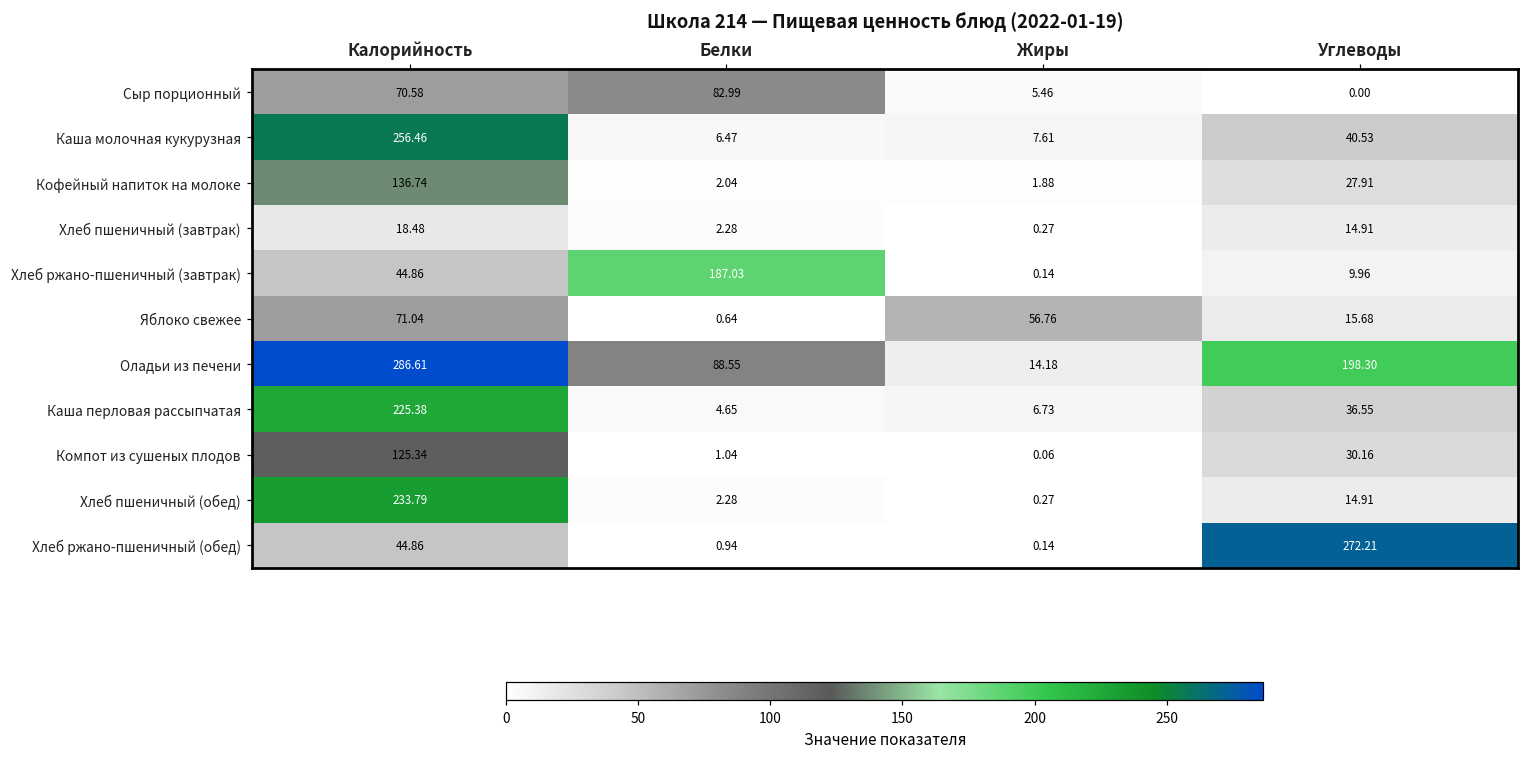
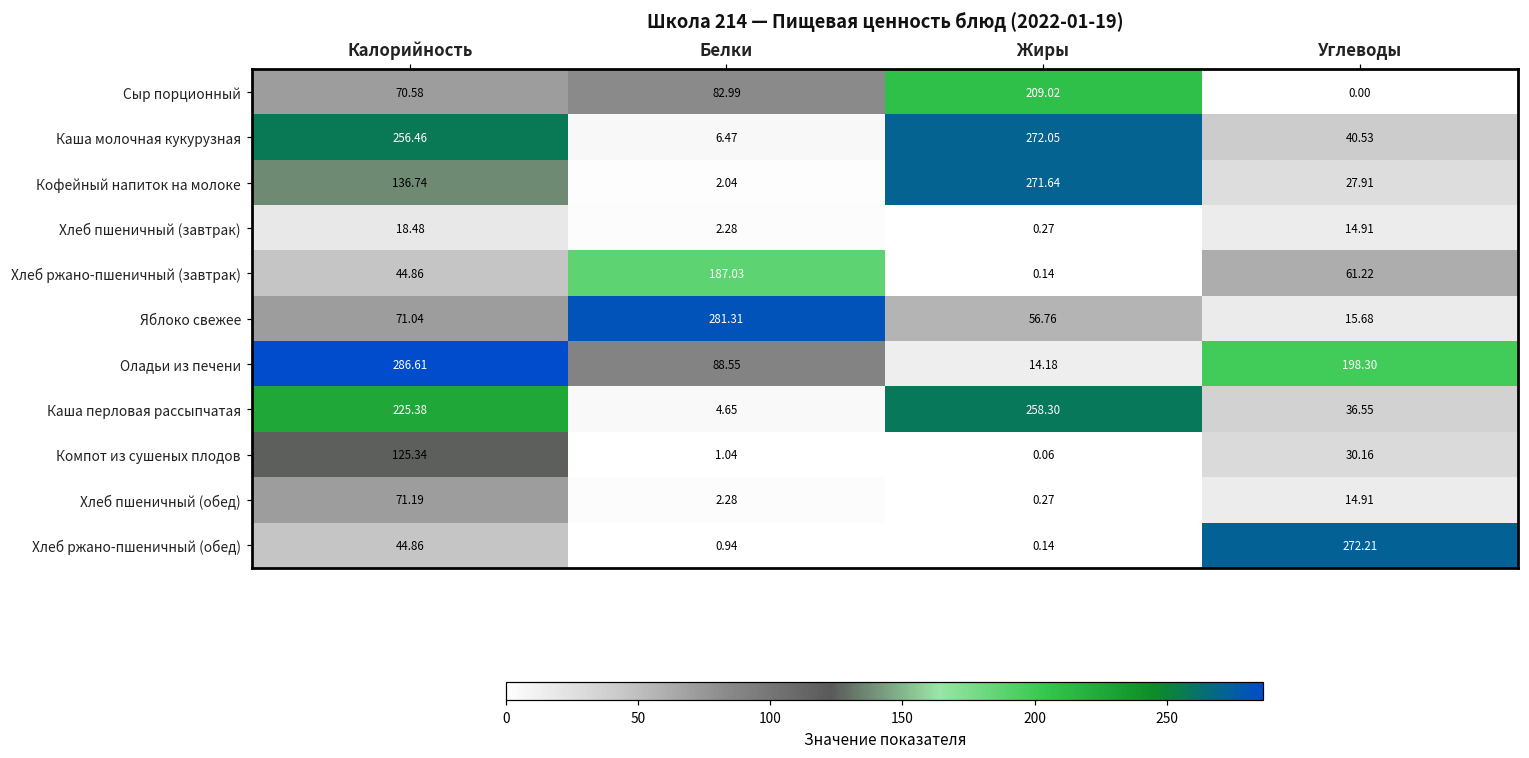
Сыр порционный, Жиры: 5.46 -> 209.02
Каша молочная кукурузная, Жиры: 7.61 -> 272.05
Кофейный напиток на молоке, Жиры: 1.88 -> 271.64
Хлеб ржано-пшеничный (завтрак), Углеводы: 9.96 -> 61.22
Яблоко свежее, Белки: 0.64 -> 281.31
Каша перловая рассыпчатая, Жиры: 6.73 -> 258.30
Хлеб пшеничный (обед), Калорийность: 233.79 -> 71.19
